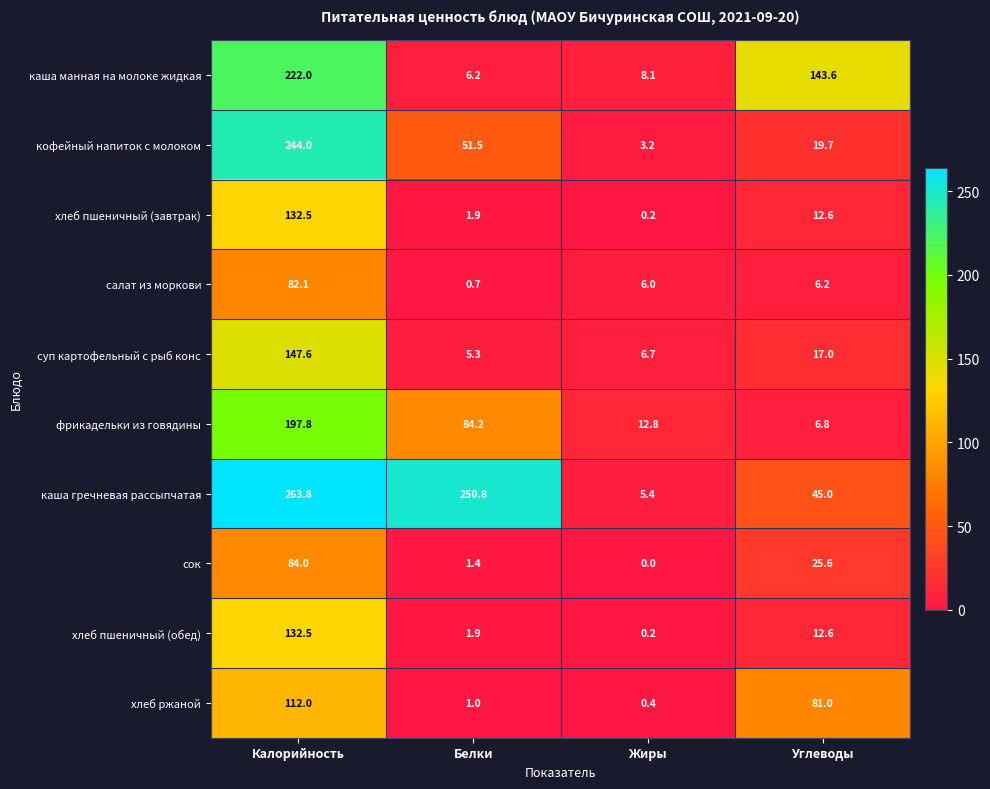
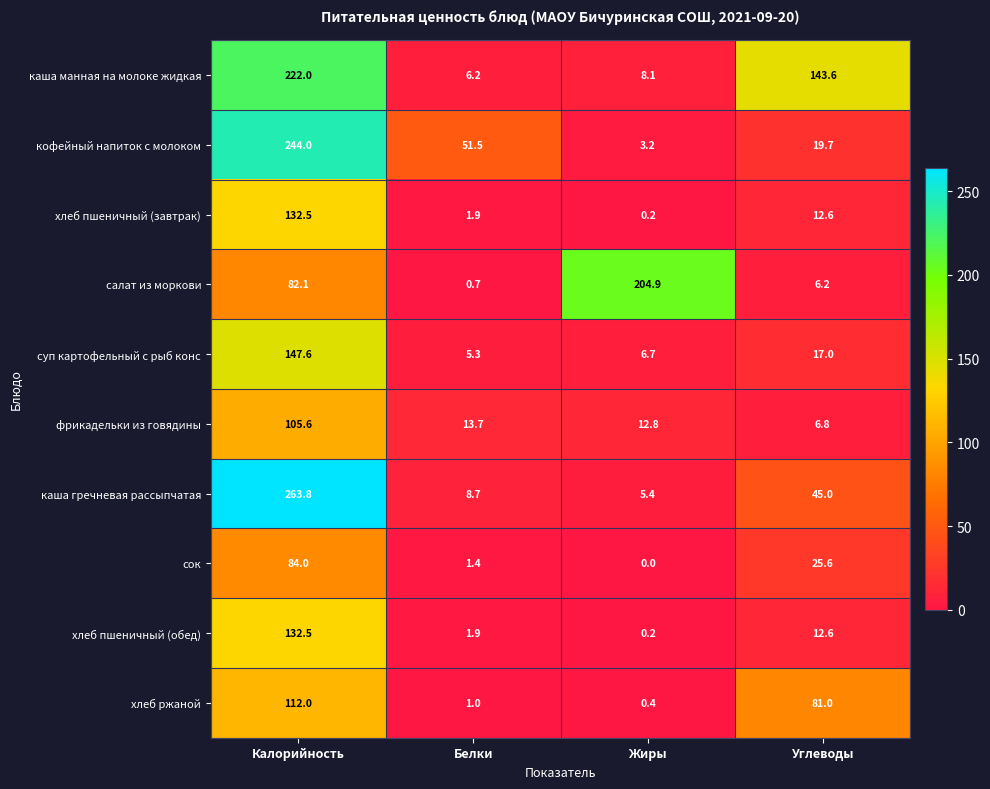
салат из моркови, Жиры: 6.0 -> 204.9
фрикадельки из говядины, Калорийность: 197.8 -> 105.6
фрикадельки из говядины, Белки: 84.2 -> 13.7
каша гречневая рассыпчатая, Белки: 250.8 -> 8.7
